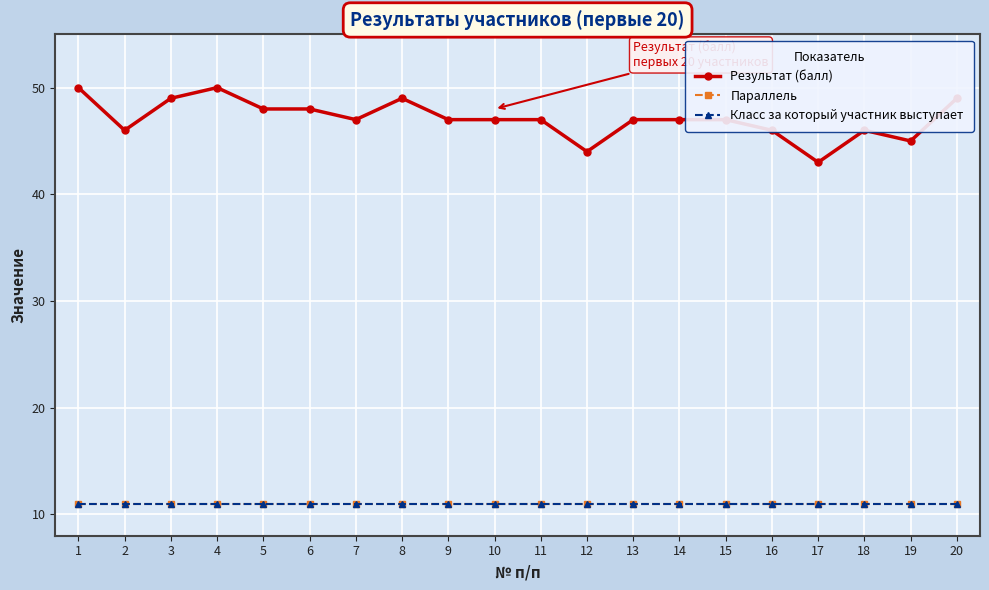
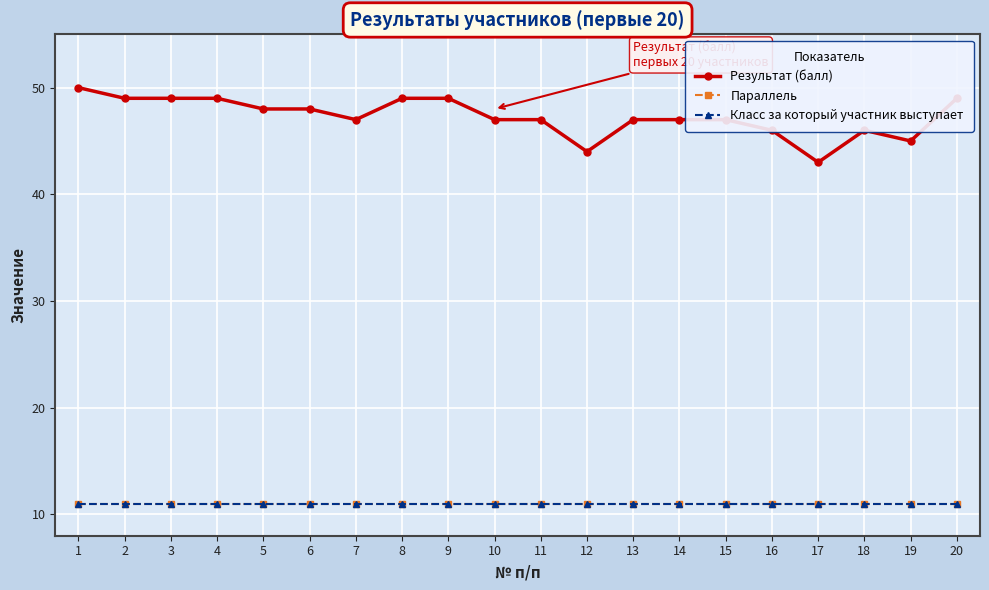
Результат (балл), 2: 46 -> 49
Результат (балл), 4: 50 -> 49
Результат (балл), 9: 47 -> 49
